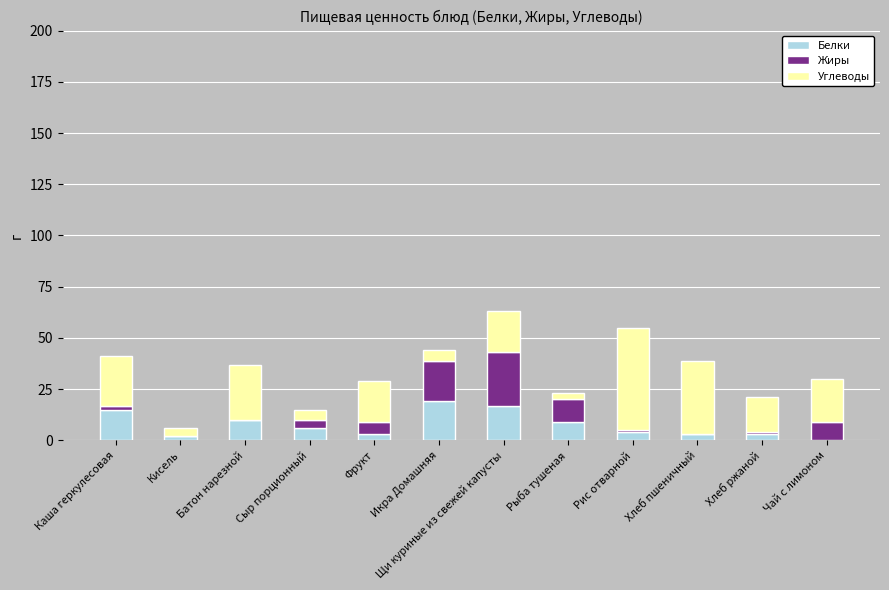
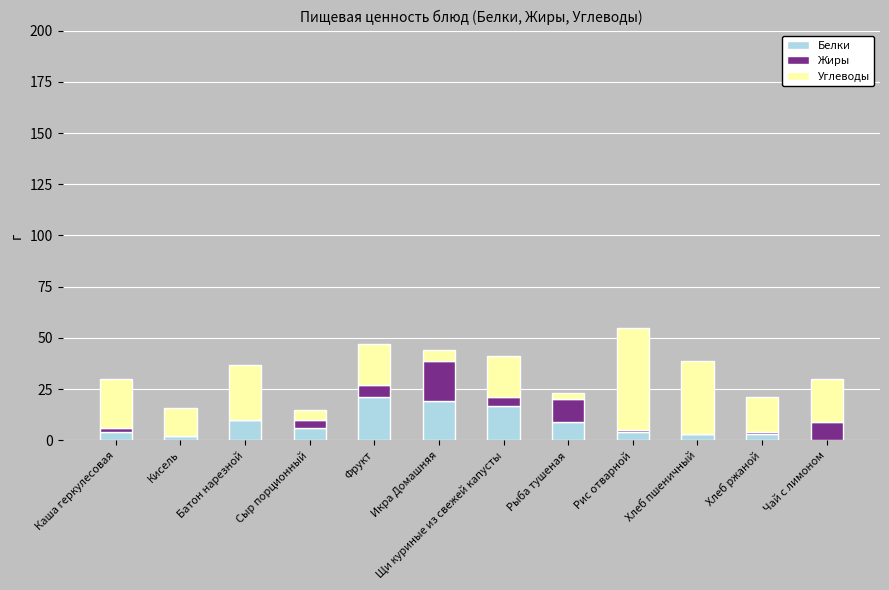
Белки, Каша геркулесовая: 15 -> 4
Углеводы, Кисель: 4 -> 14
Белки, Фрукт: 3 -> 21
Жиры, Щи куриные из свежей капусты: 26 -> 4
